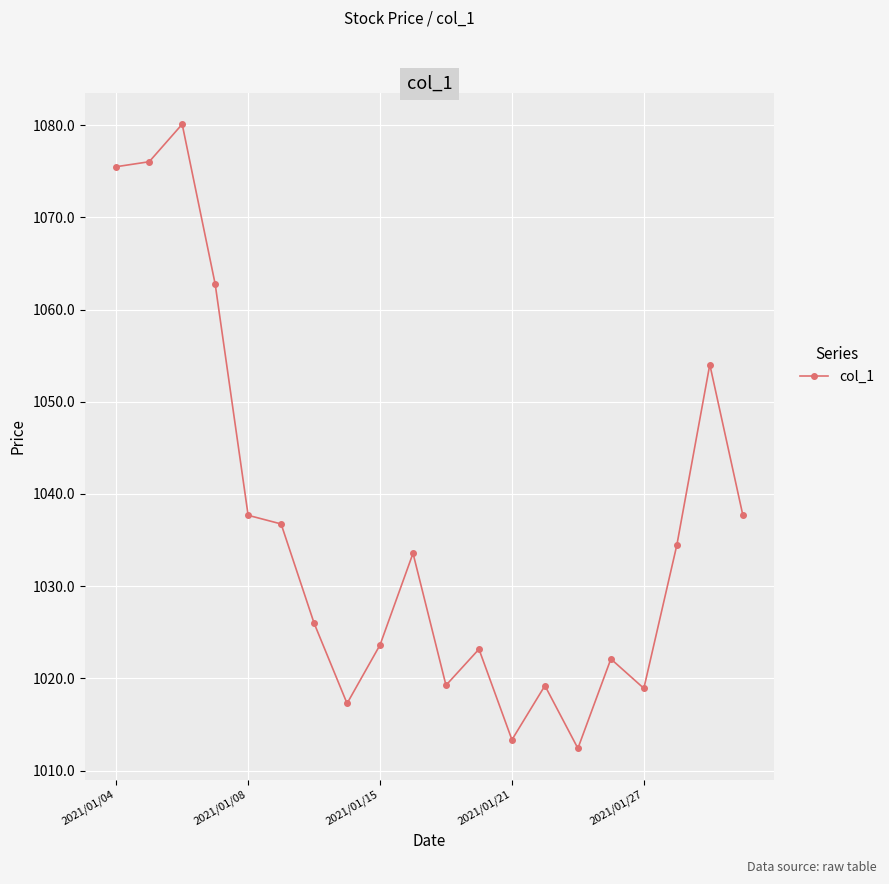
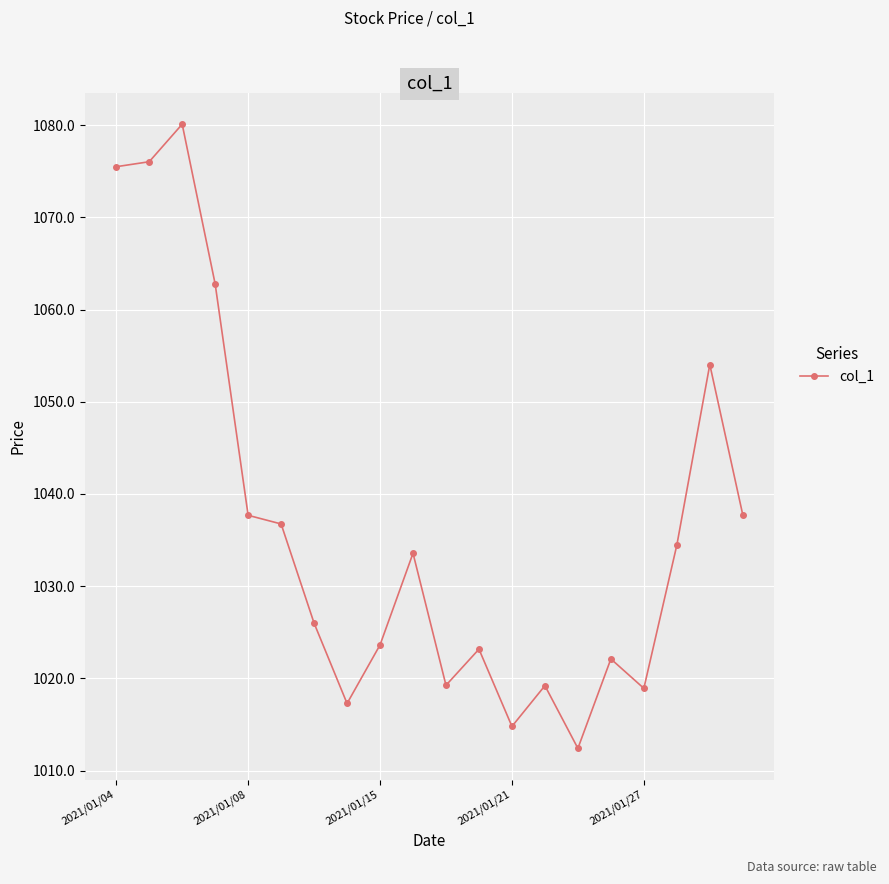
2021/01/21: 1013 -> 1015
